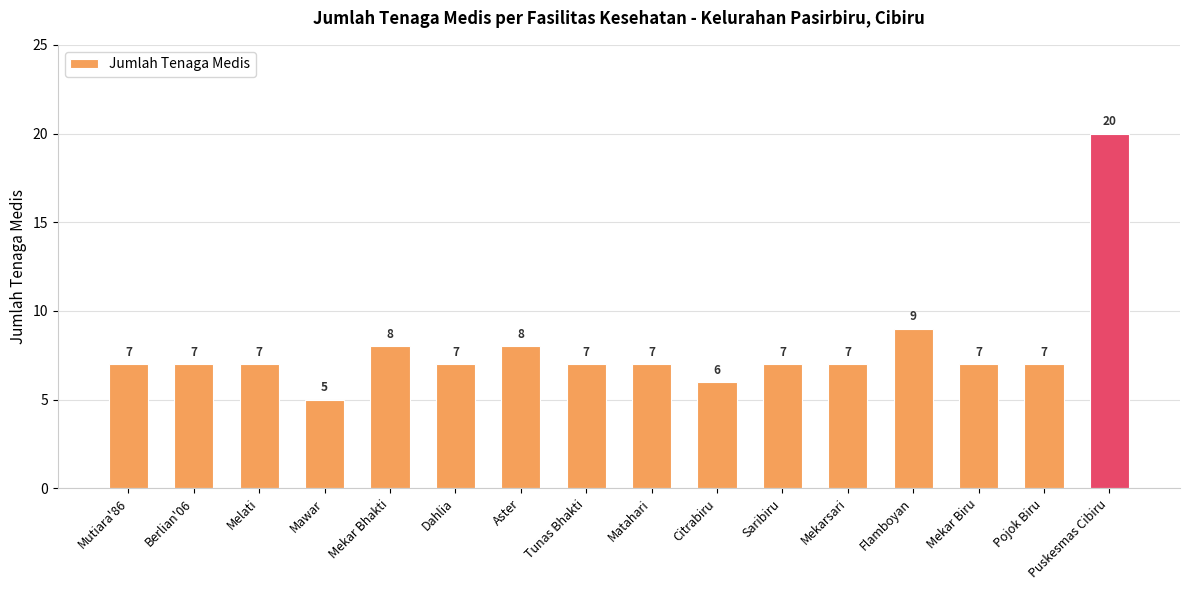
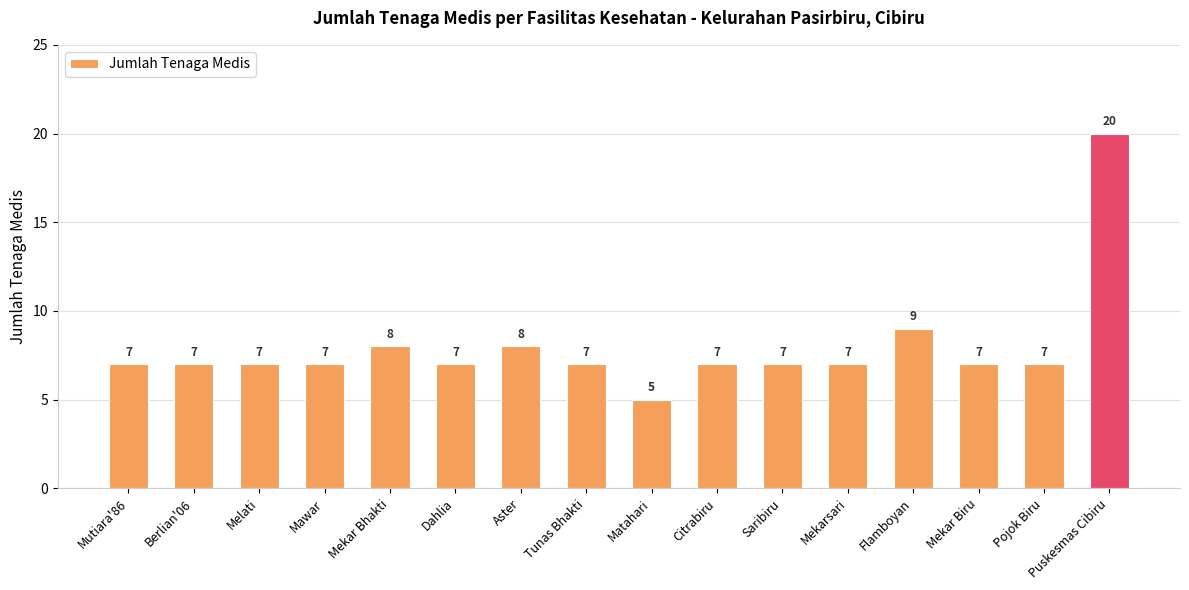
Mawar: 5 -> 7
Matahari: 7 -> 5
Citrabiru: 6 -> 7
